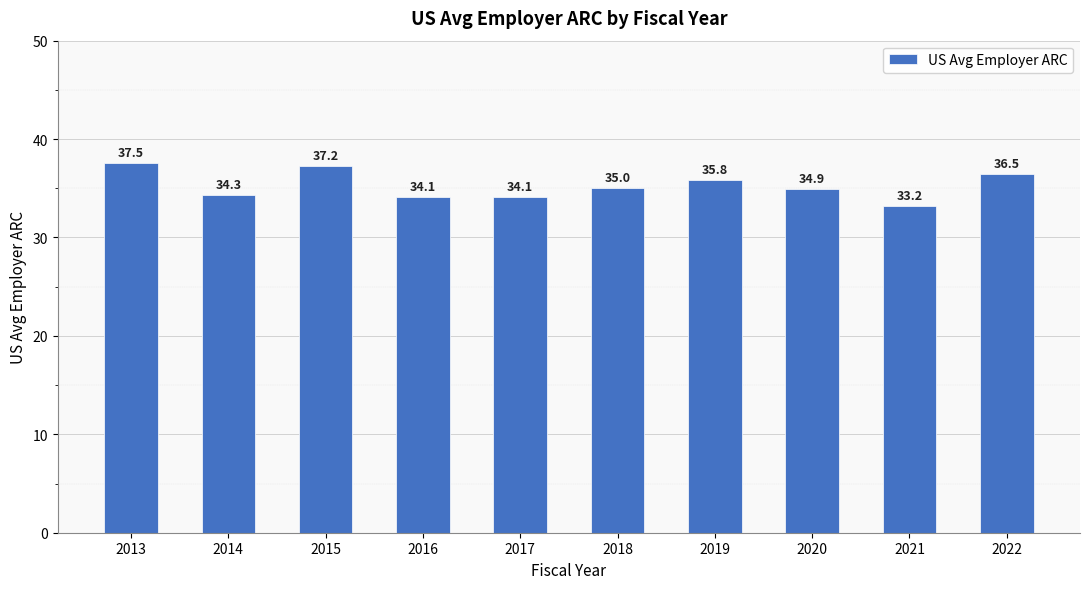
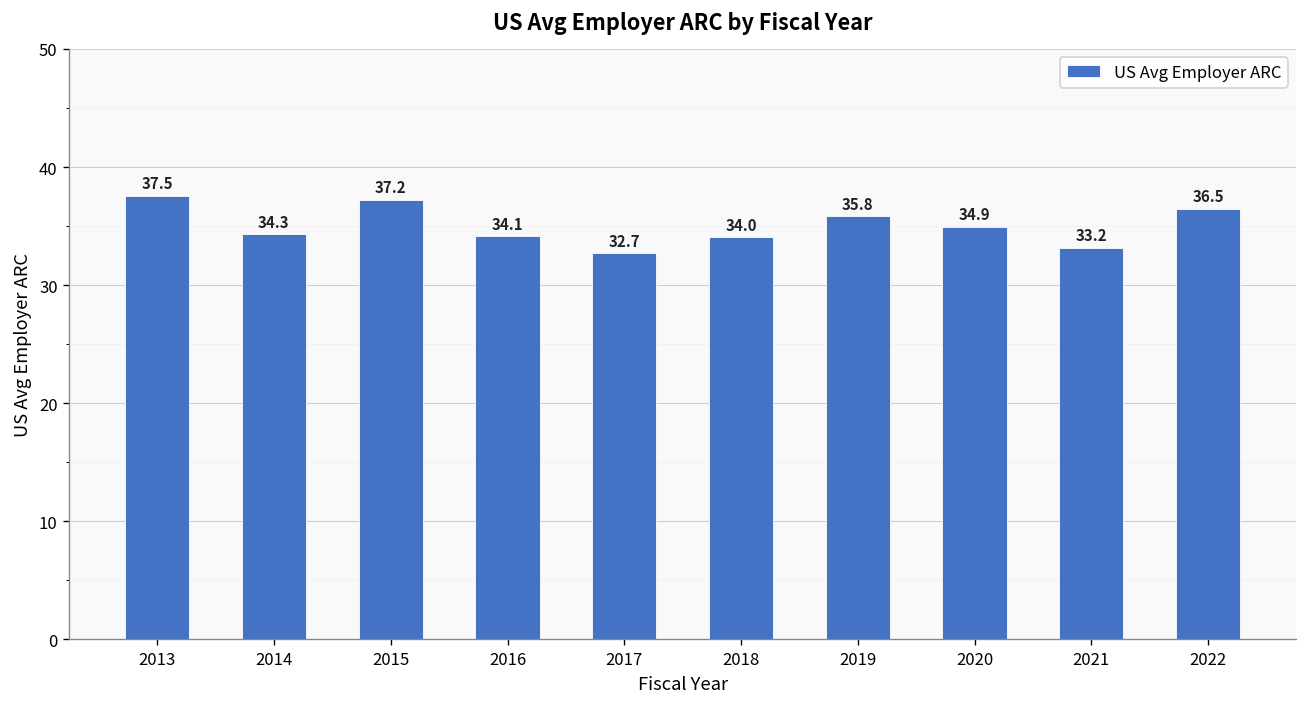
2017: 34.1 -> 32.7
2018: 35.0 -> 34.0
